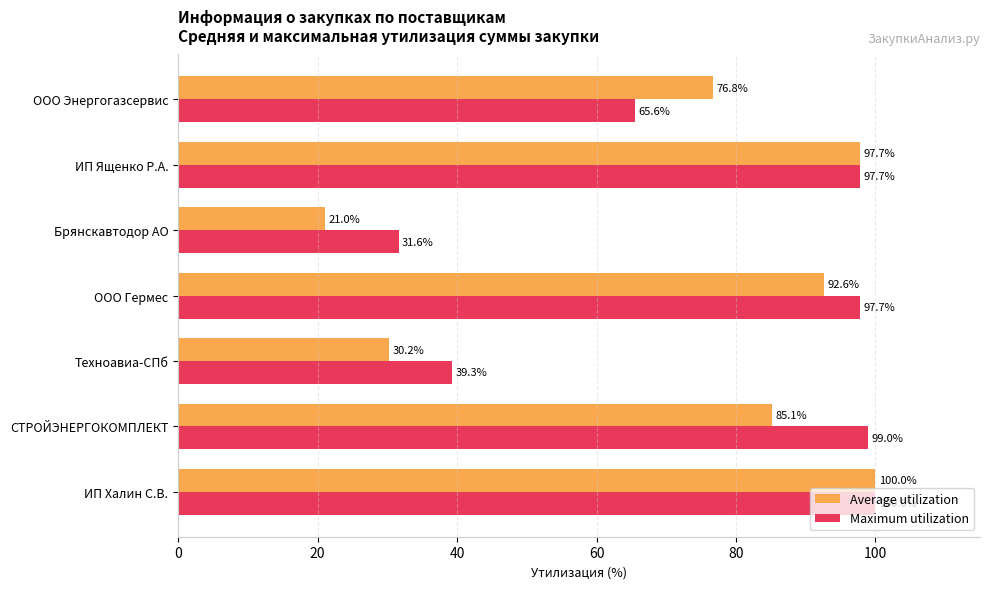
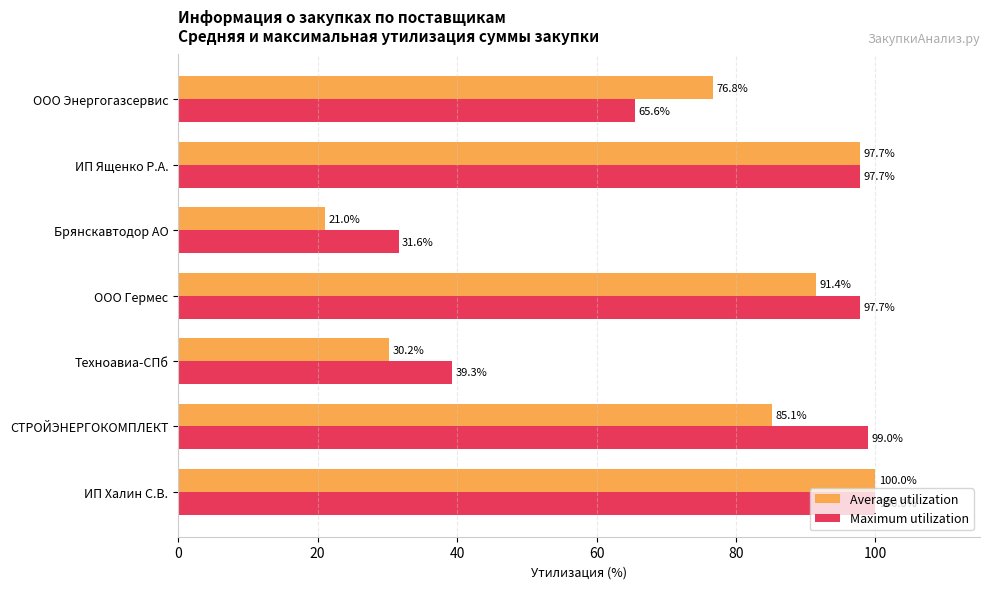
Average utilization, ООО Гермес: 92.6% -> 91.4%
